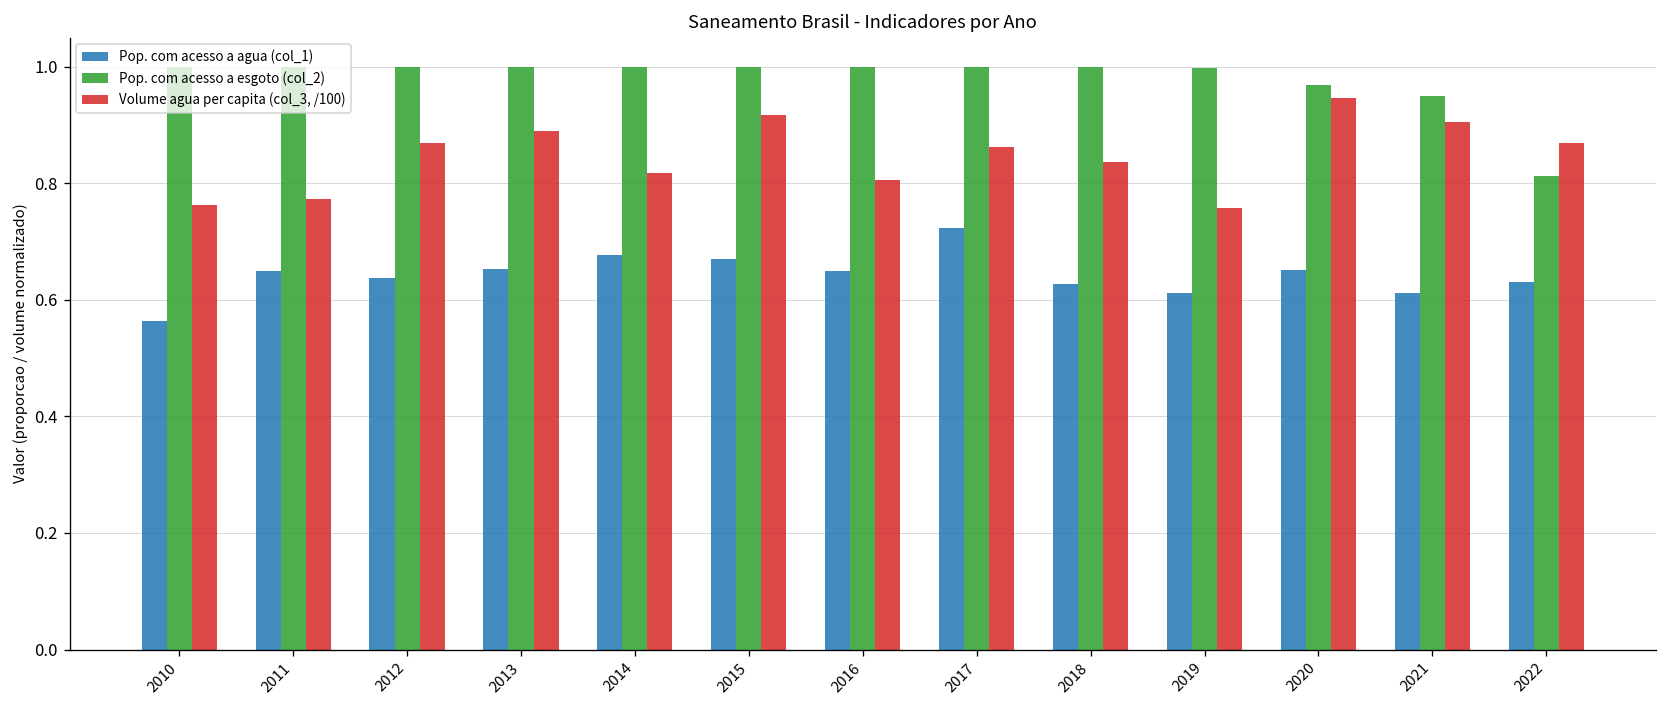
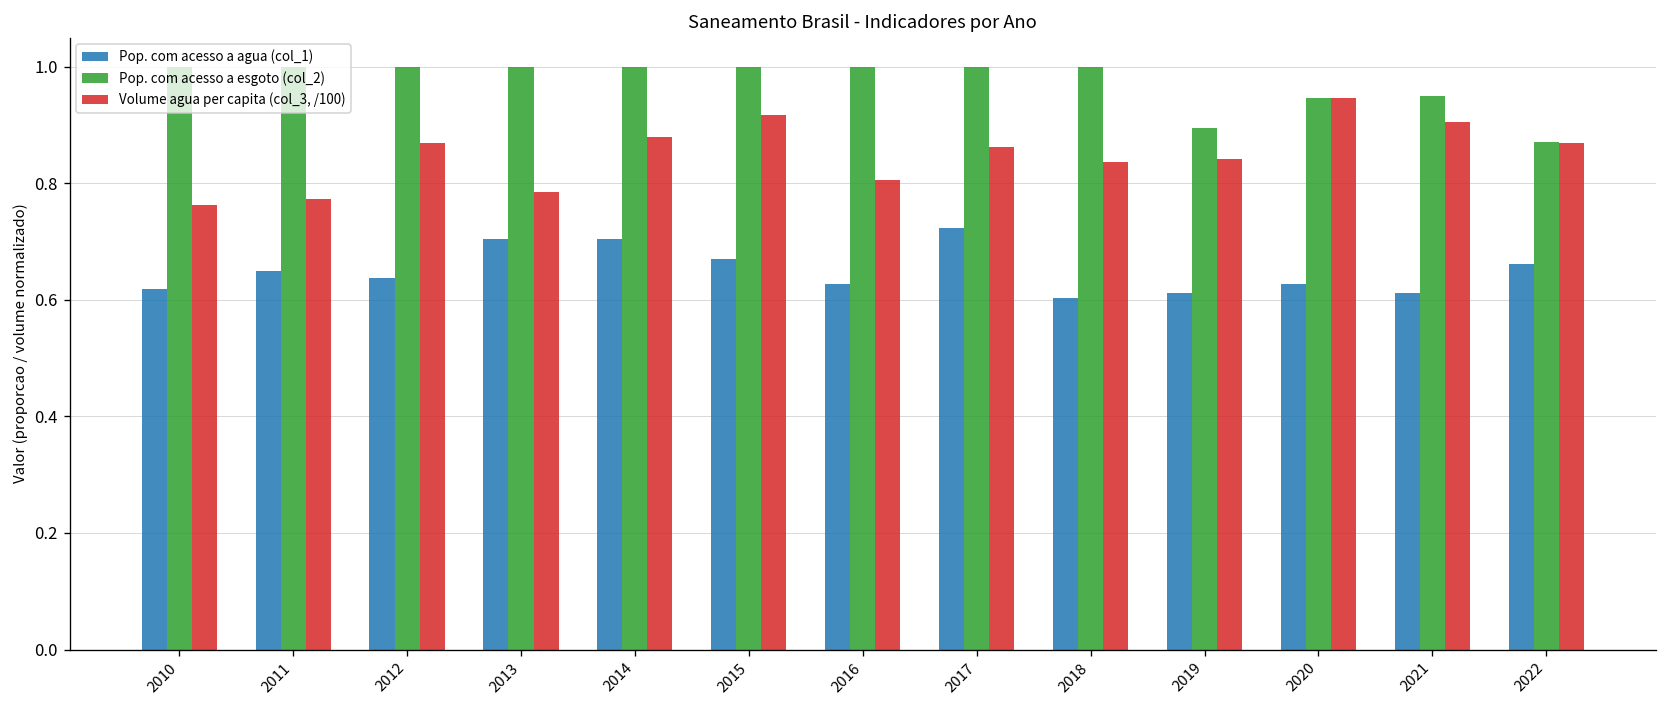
Pop. com acesso a agua (col_1), 2010: 0.56 -> 0.62
Pop. com acesso a agua (col_1), 2013: 0.65 -> 0.71
Volume agua per capita (col_3, /100), 2013: 0.89 -> 0.79
Pop. com acesso a agua (col_1), 2014: 0.68 -> 0.70
Volume agua per capita (col_3, /100), 2014: 0.82 -> 0.88
Pop. com acesso a agua (col_1), 2016: 0.65 -> 0.63
Pop. com acesso a agua (col_1), 2018: 0.63 -> 0.60
Pop. com acesso a esgoto (col_2), 2019: 1.00 -> 0.90
Volume agua per capita (col_3, /100), 2019: 0.76 -> 0.84
Pop. com acesso a agua (col_1), 2020: 0.65 -> 0.63
Pop. com acesso a esgoto (col_2), 2020: 0.97 -> 0.95
Pop. com acesso a agua (col_1), 2022: 0.63 -> 0.66
Pop. com acesso a esgoto (col_2), 2022: 0.81 -> 0.87
